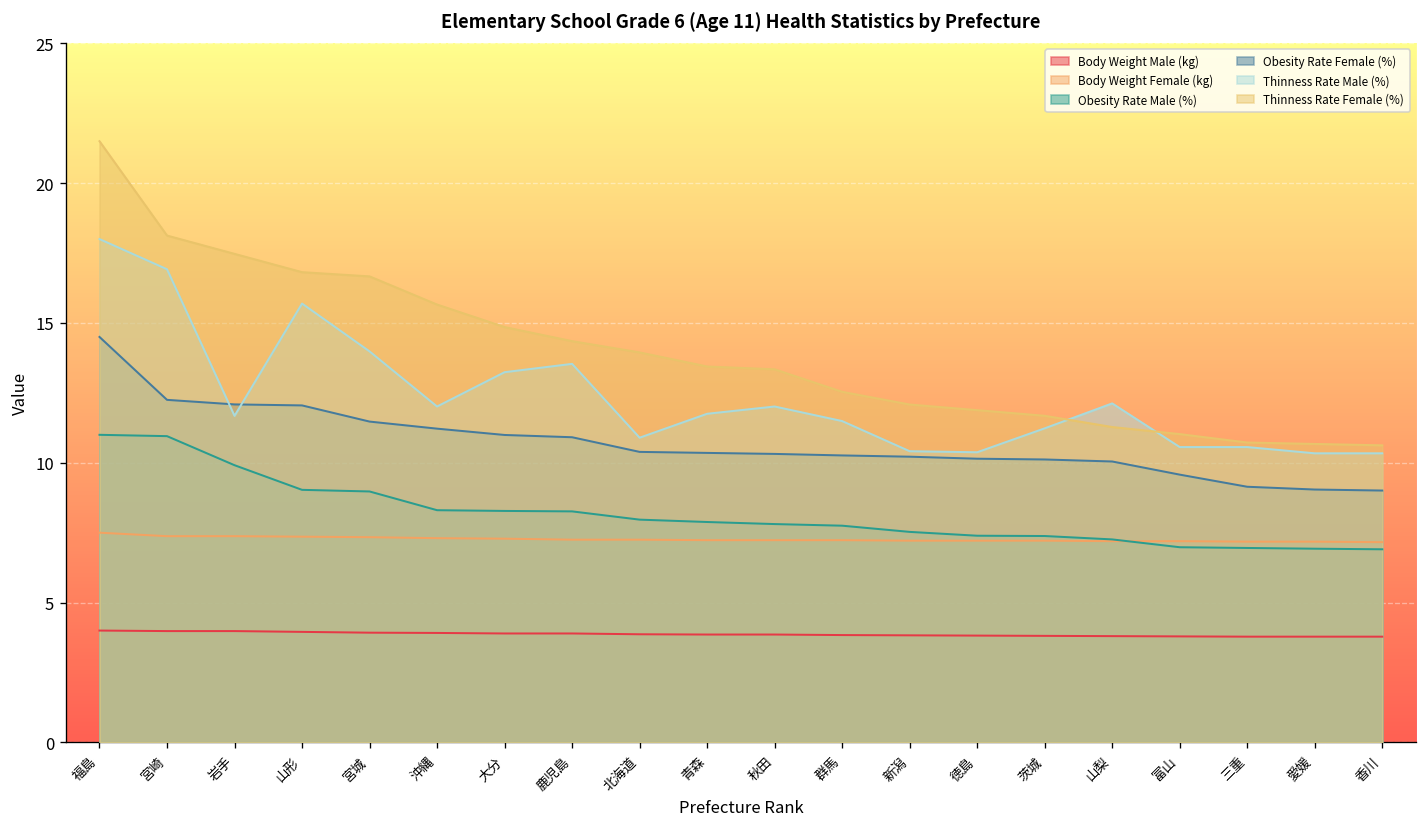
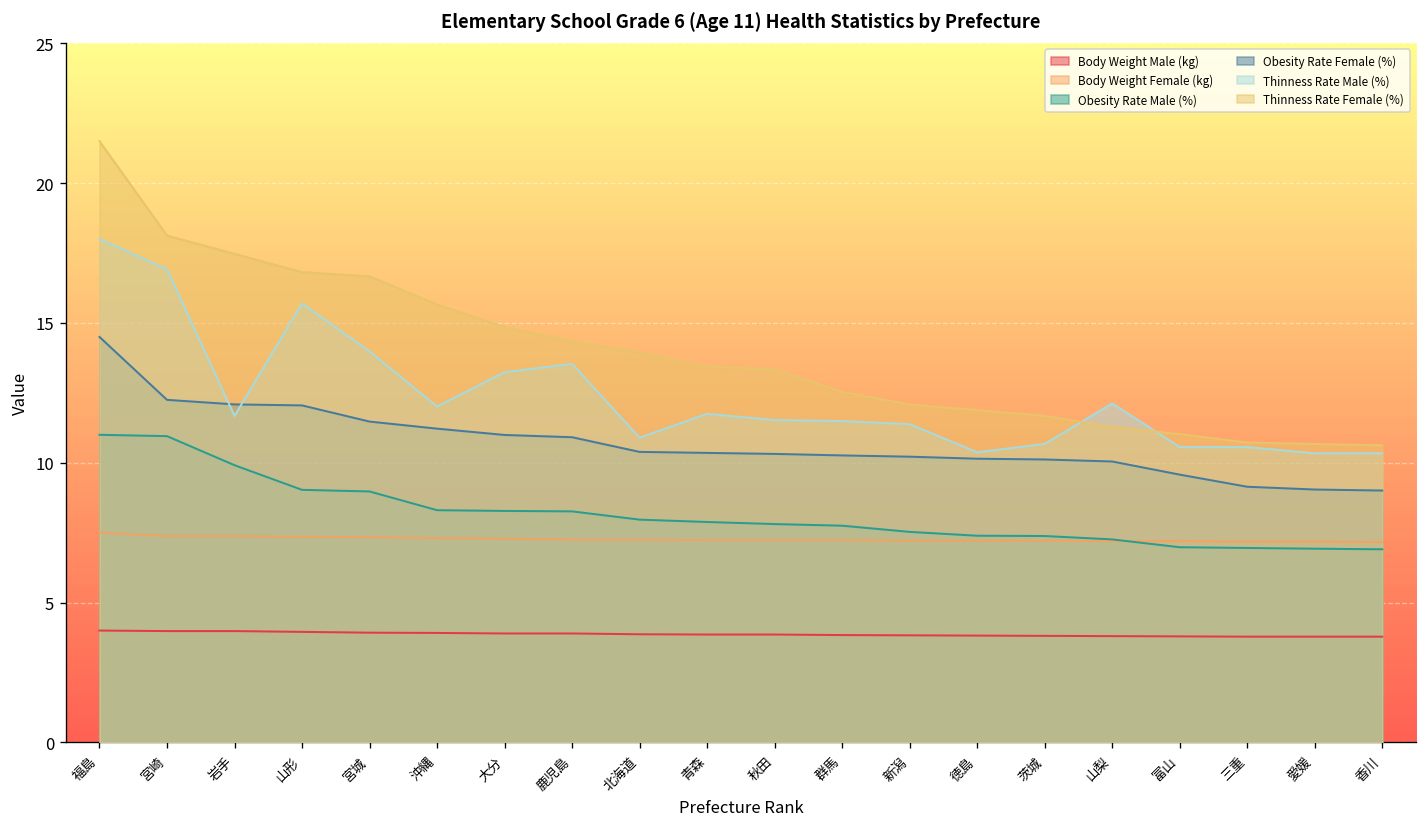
Thinness Rate Male (%), 秋田: 12.0 -> 11.5
Thinness Rate Male (%), 新潟: 10.4 -> 11.4
Thinness Rate Male (%), 茨城: 11.2 -> 10.7
